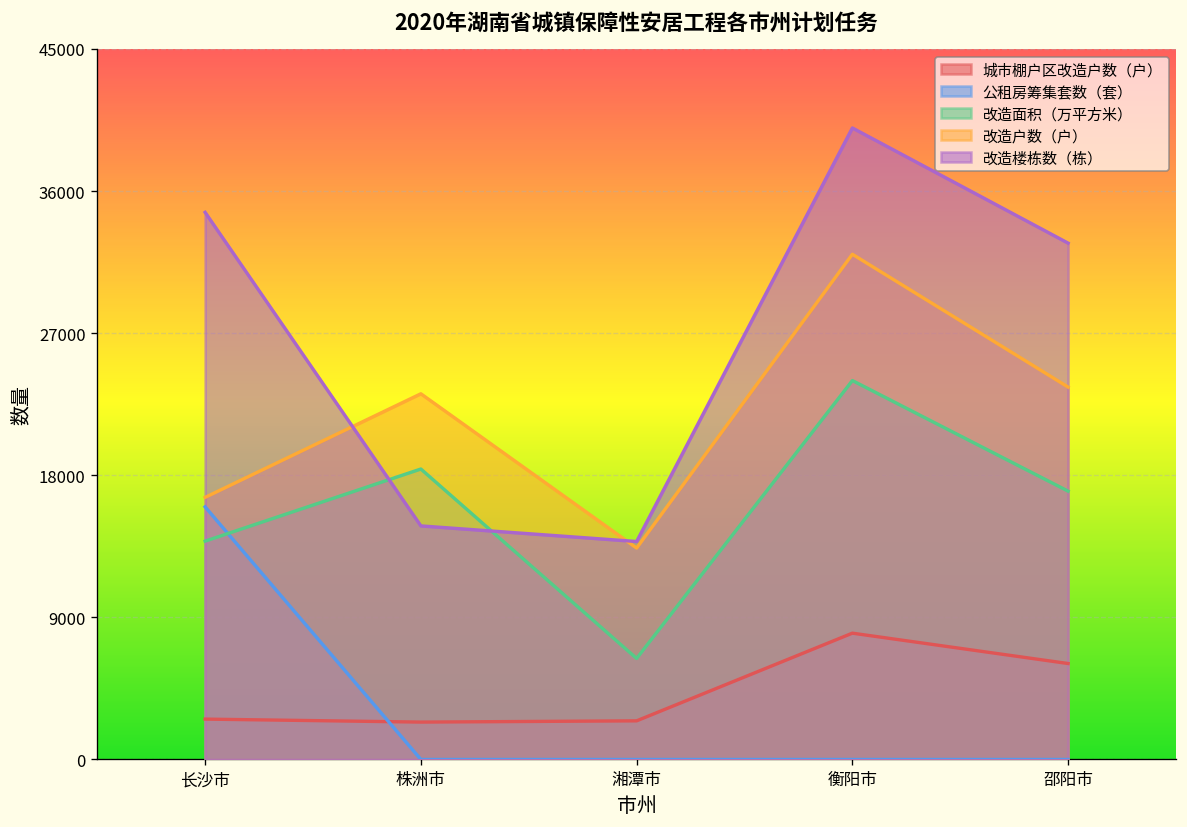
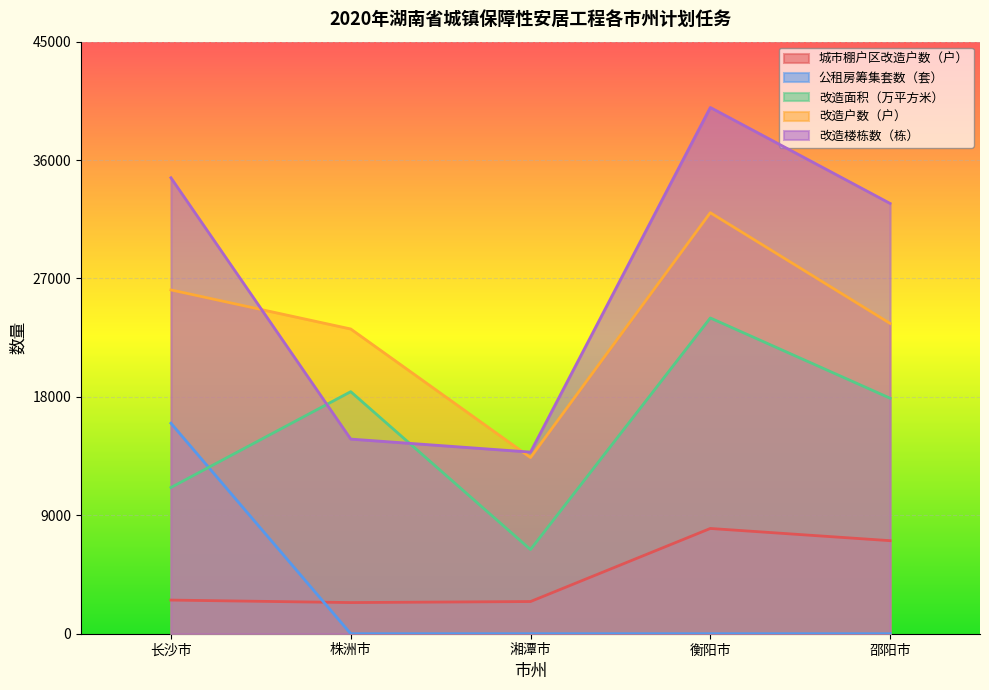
改造面积（万平方米）, 长沙市: 13800 -> 11100
改造户数（户）, 长沙市: 16600 -> 26100
城市棚户区改造户数（户）, 邵阳市: 6100 -> 7100
改造面积（万平方米）, 邵阳市: 17000 -> 17900
